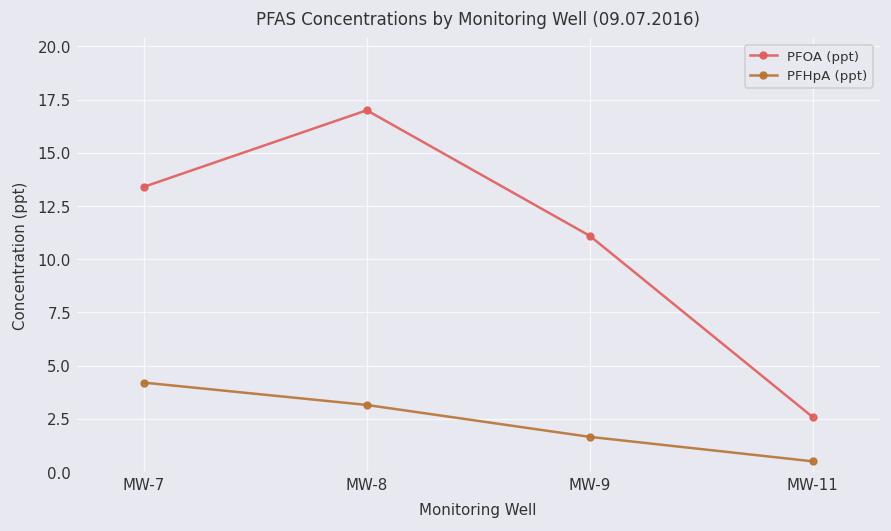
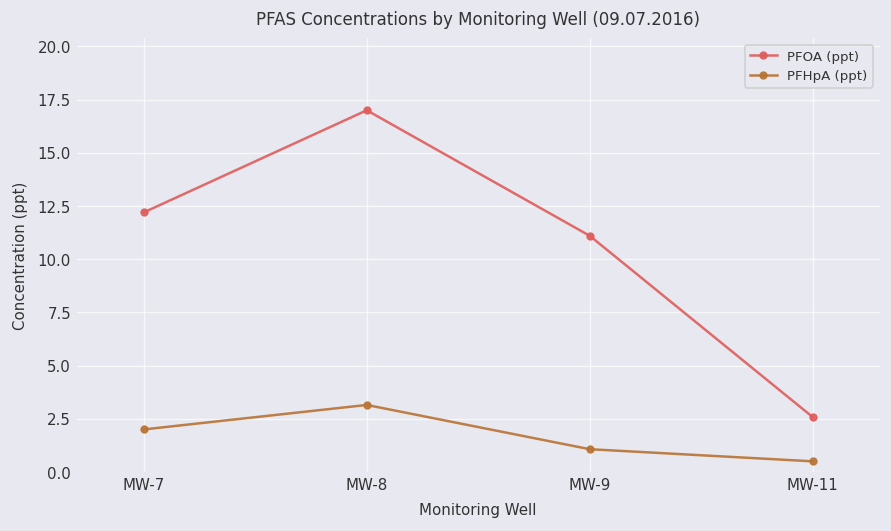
PFOA (ppt), MW-7: 13.4 -> 12.2
PFHpA (ppt), MW-7: 4.2 -> 2.0
PFHpA (ppt), MW-9: 1.7 -> 1.1
